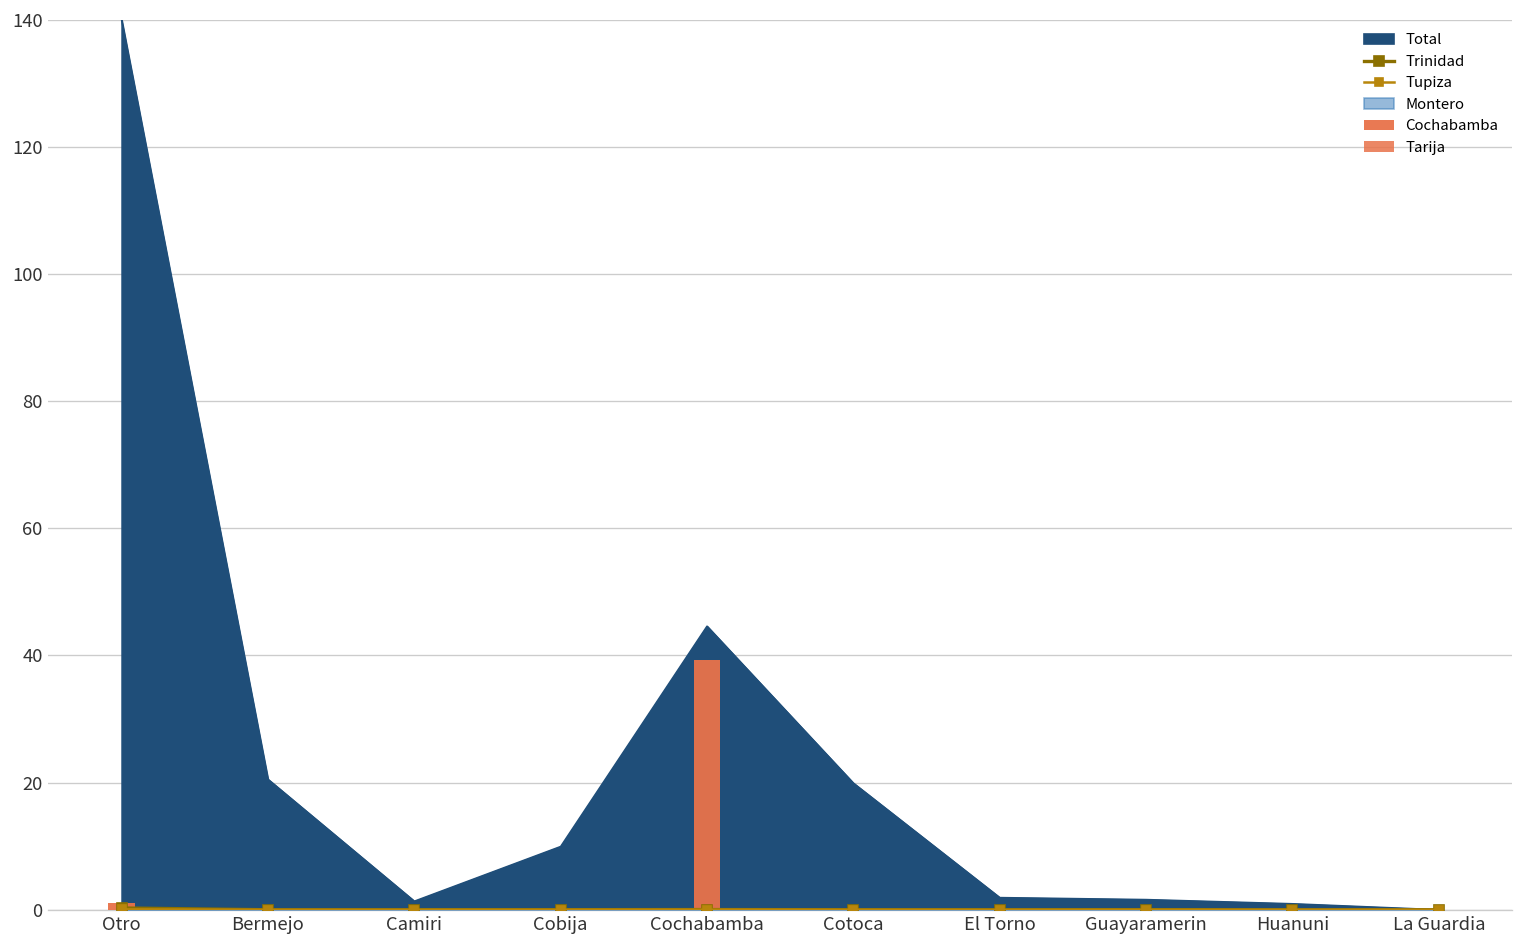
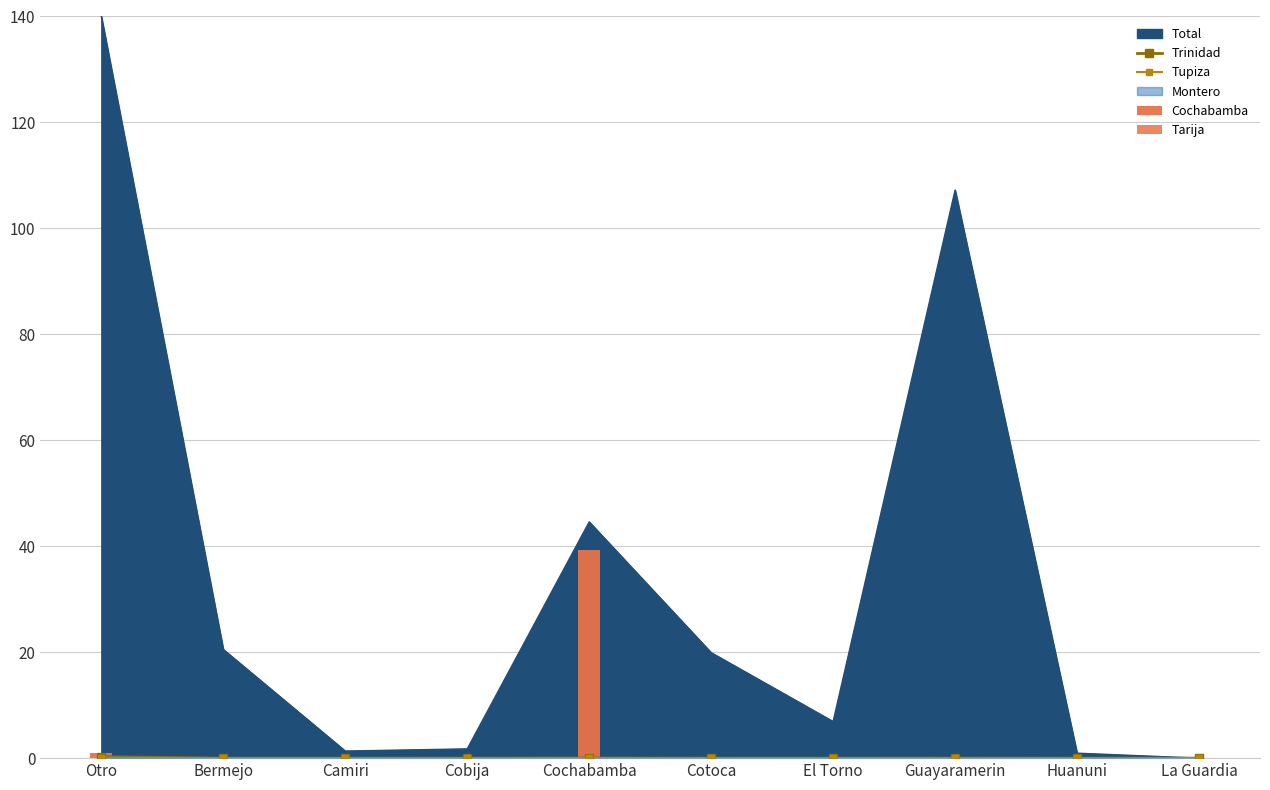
Total, Cobija: 10 -> 2
Total, El Torno: 2 -> 7
Total, Guayaramerin: 2 -> 107
